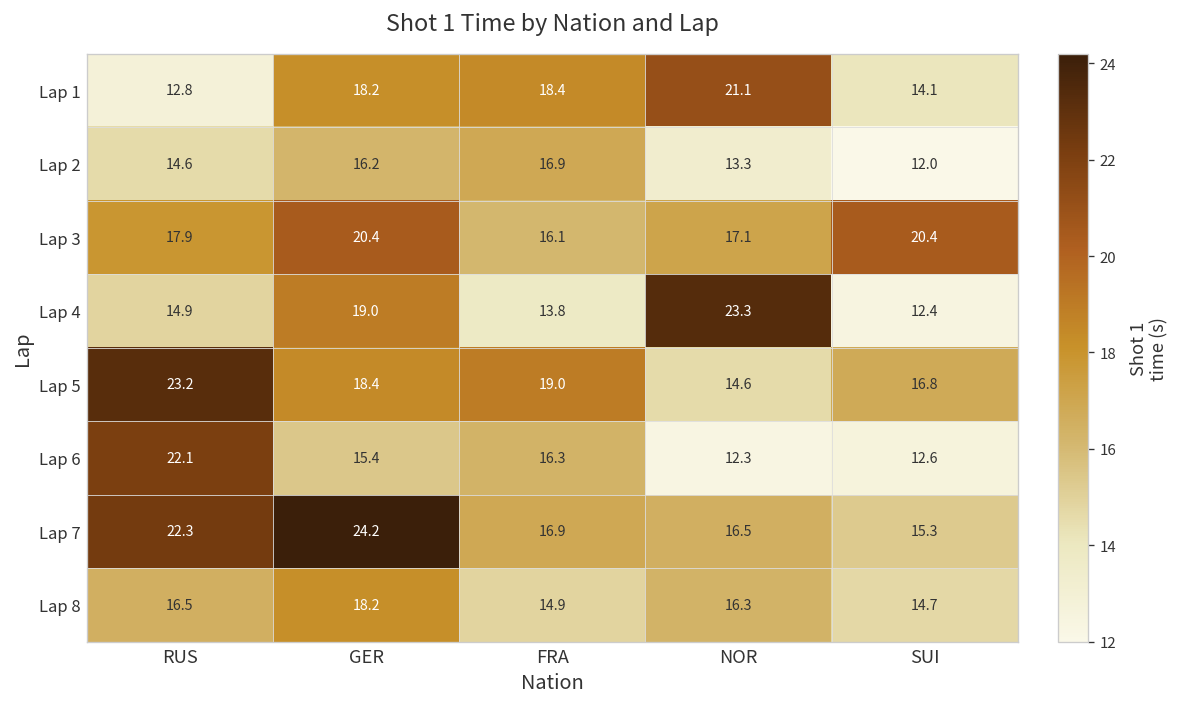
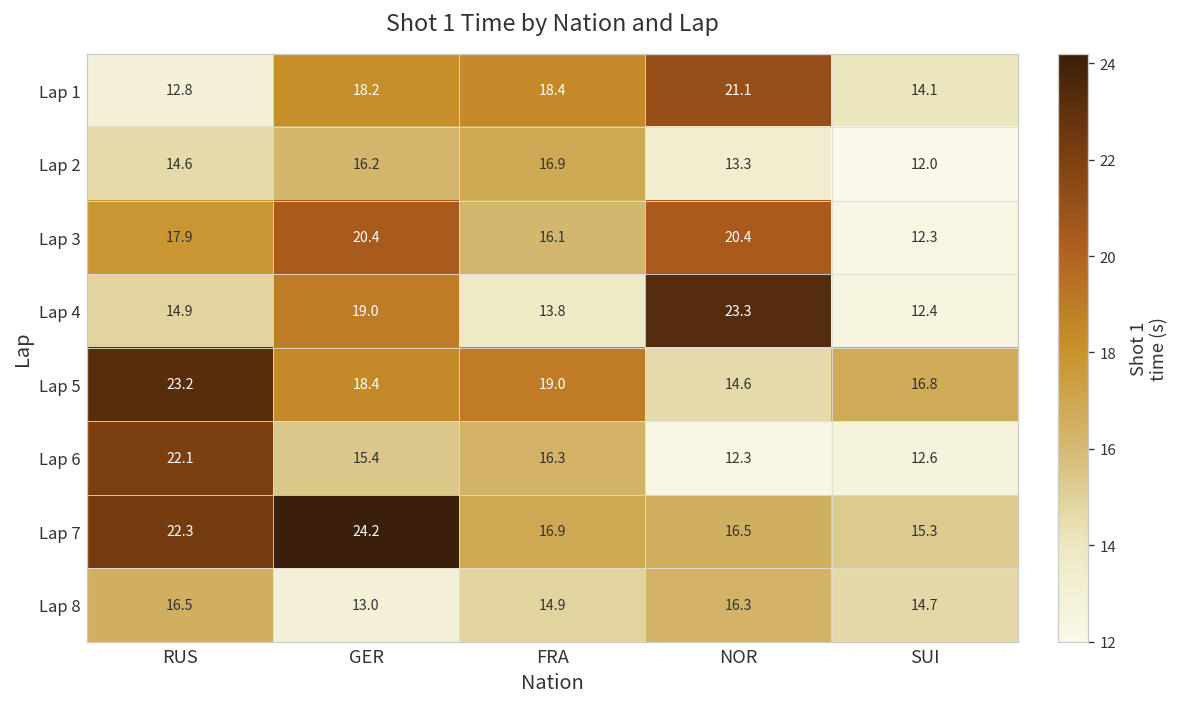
Lap 3, NOR: 17.1 -> 20.4
Lap 3, SUI: 20.4 -> 12.3
Lap 8, GER: 18.2 -> 13.0
